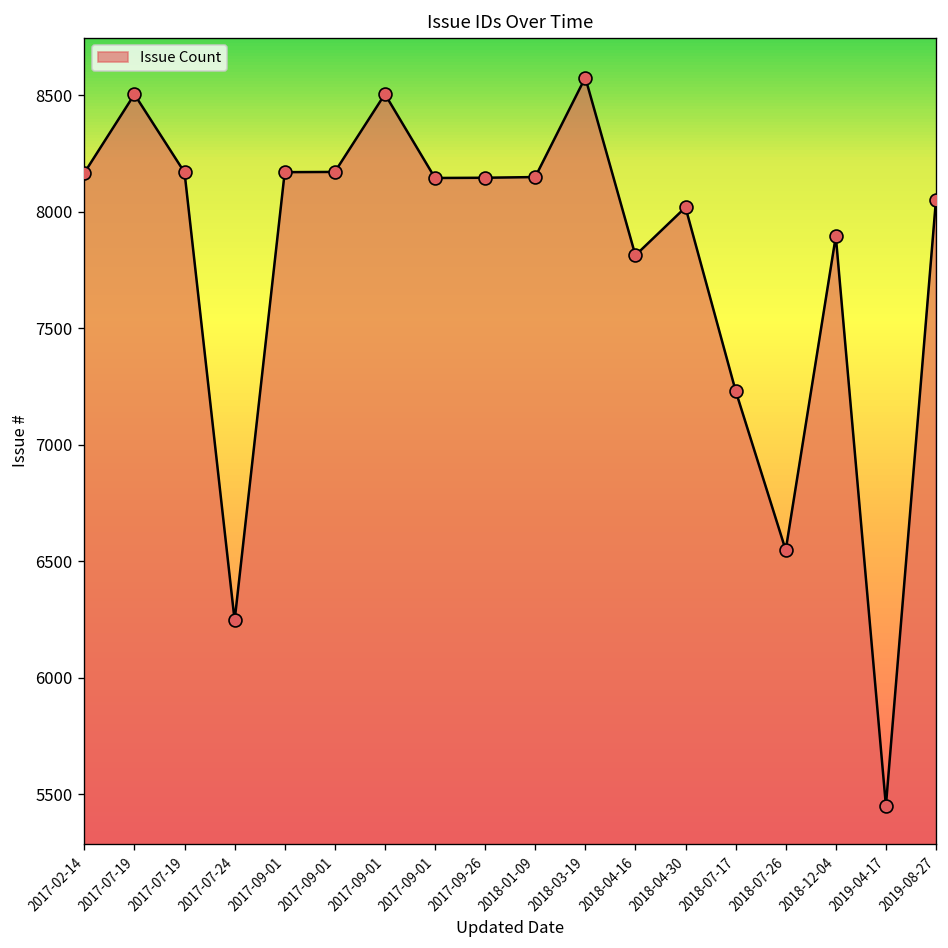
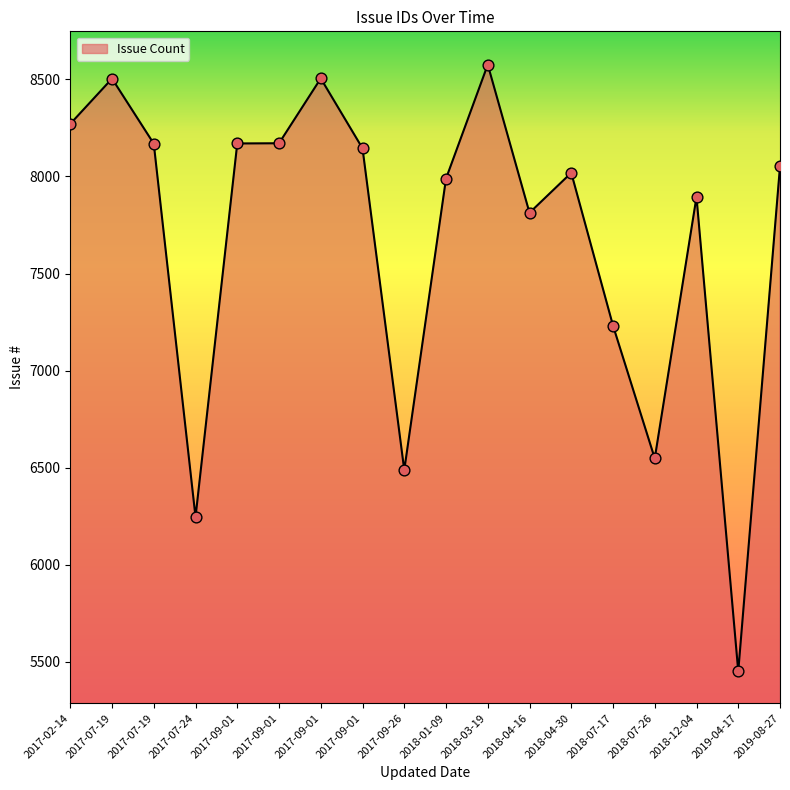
2017-02-14: 8170 -> 8270
2017-09-26: 8150 -> 6490
2018-01-09: 8150 -> 7990
